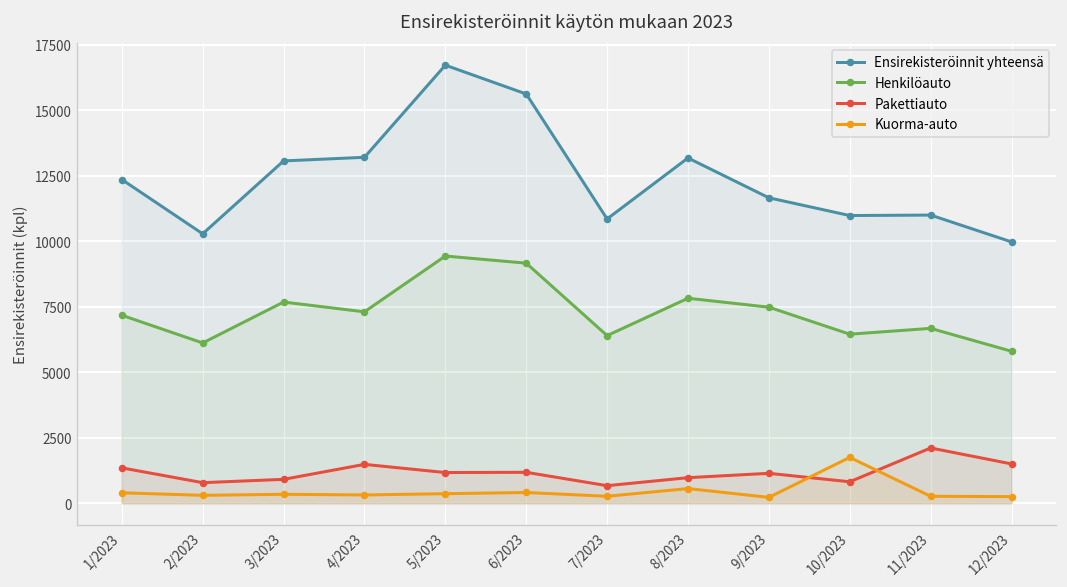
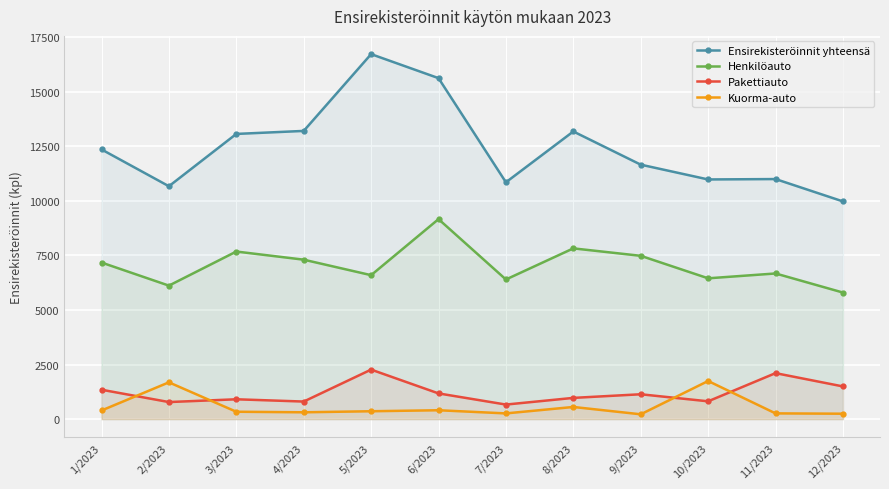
Ensirekisteröinnit yhteensä, 2/2023: 10300 -> 10700
Kuorma-auto, 2/2023: 300 -> 1700
Pakettiauto, 4/2023: 1500 -> 800
Henkilöauto, 5/2023: 9400 -> 6600
Pakettiauto, 5/2023: 1200 -> 2300
